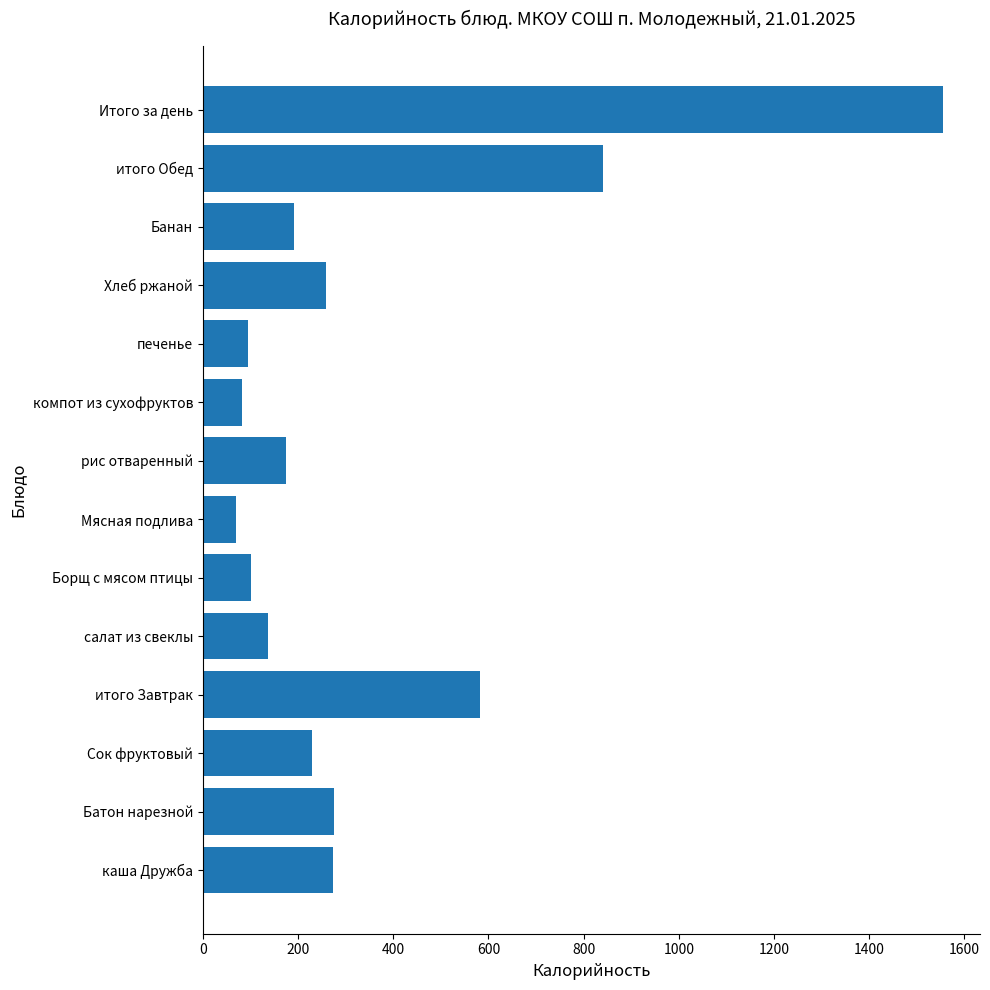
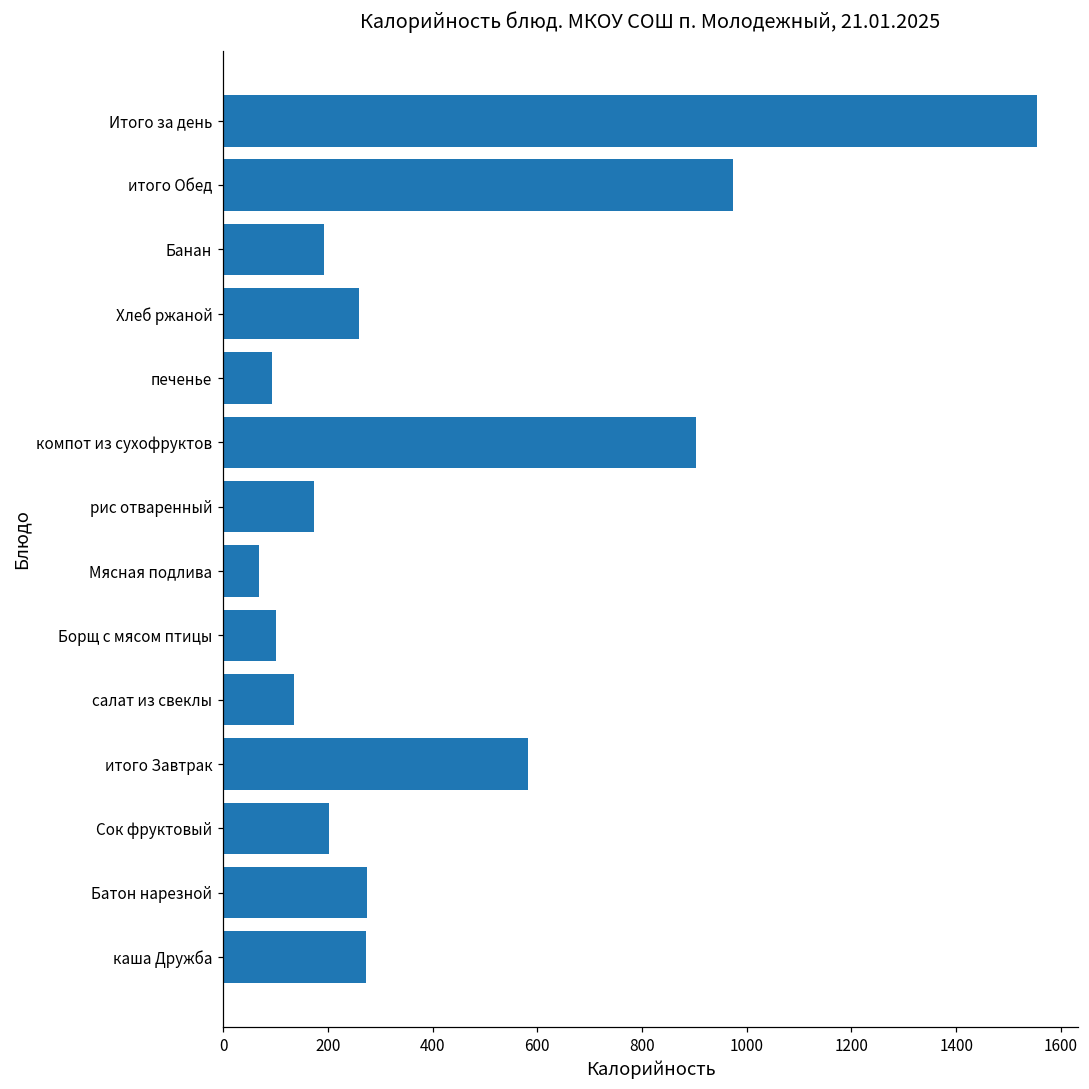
итого Обед: 840 -> 970
компот из сухофруктов: 80 -> 900
Сок фруктовый: 230 -> 200
